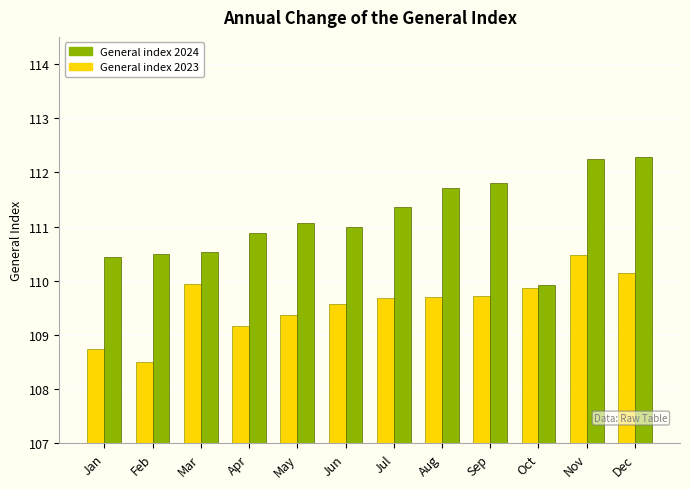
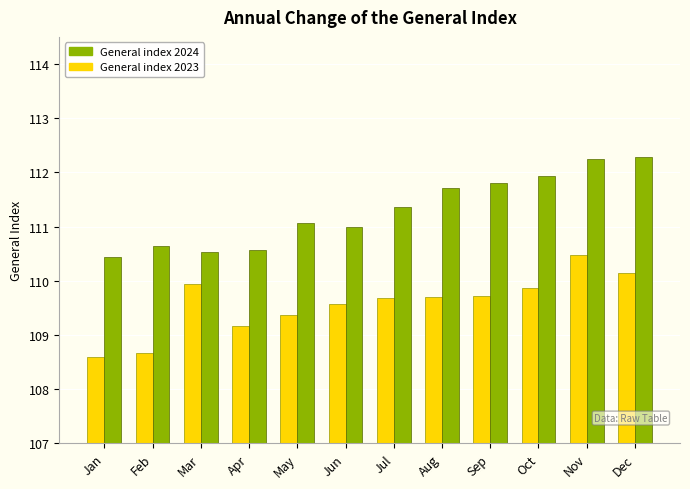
General index 2023, Jan: 108.8 -> 108.6
General index 2023, Feb: 108.5 -> 108.7
General index 2024, Feb: 110.5 -> 110.6
General index 2024, Apr: 110.9 -> 110.6
General index 2024, Oct: 109.9 -> 111.9
